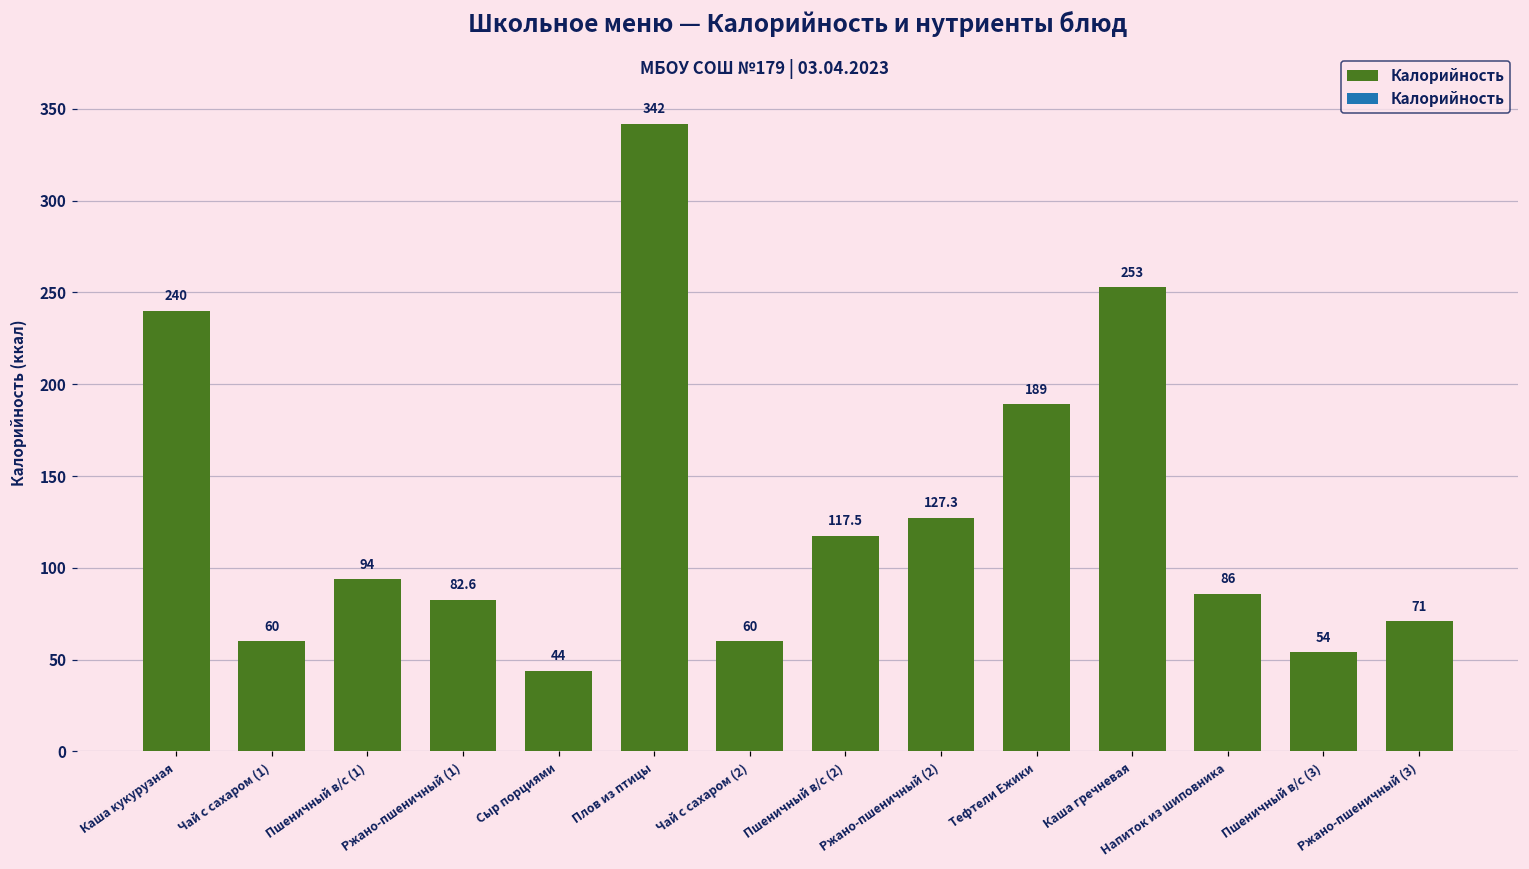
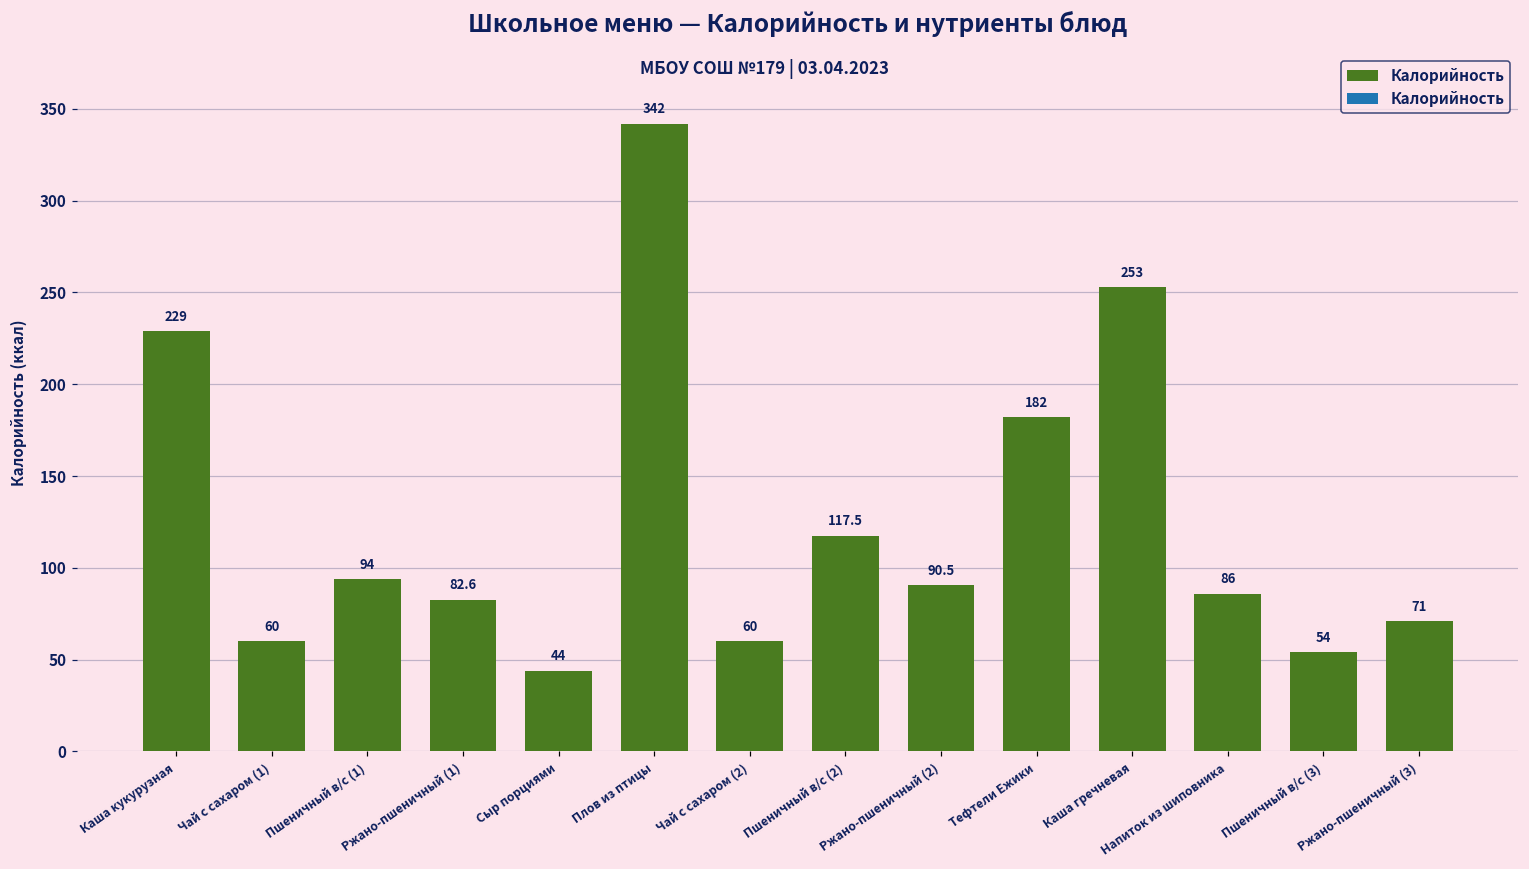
Каша кукурузная: 240 -> 229
Ржано-пшеничный (2): 127.3 -> 90.5
Тефтели Ежики: 189 -> 182
